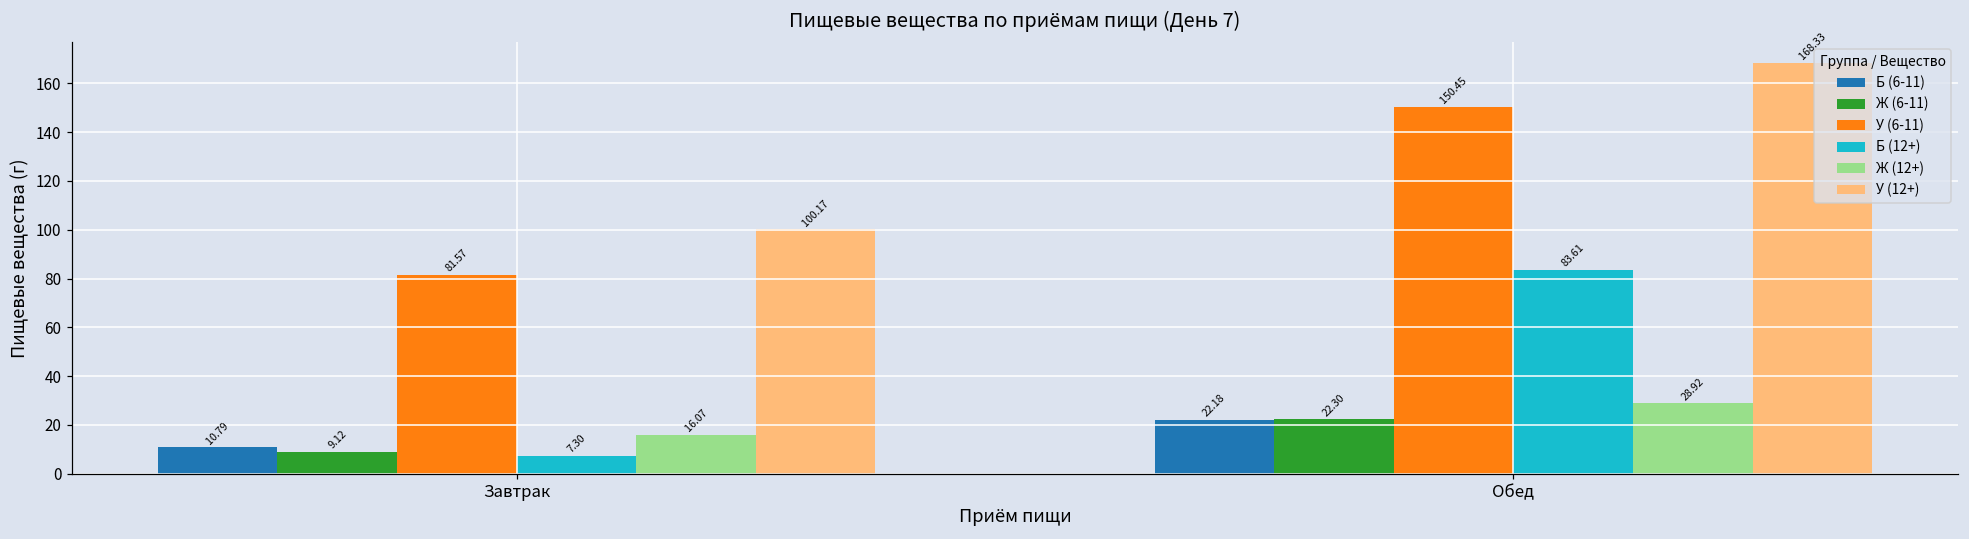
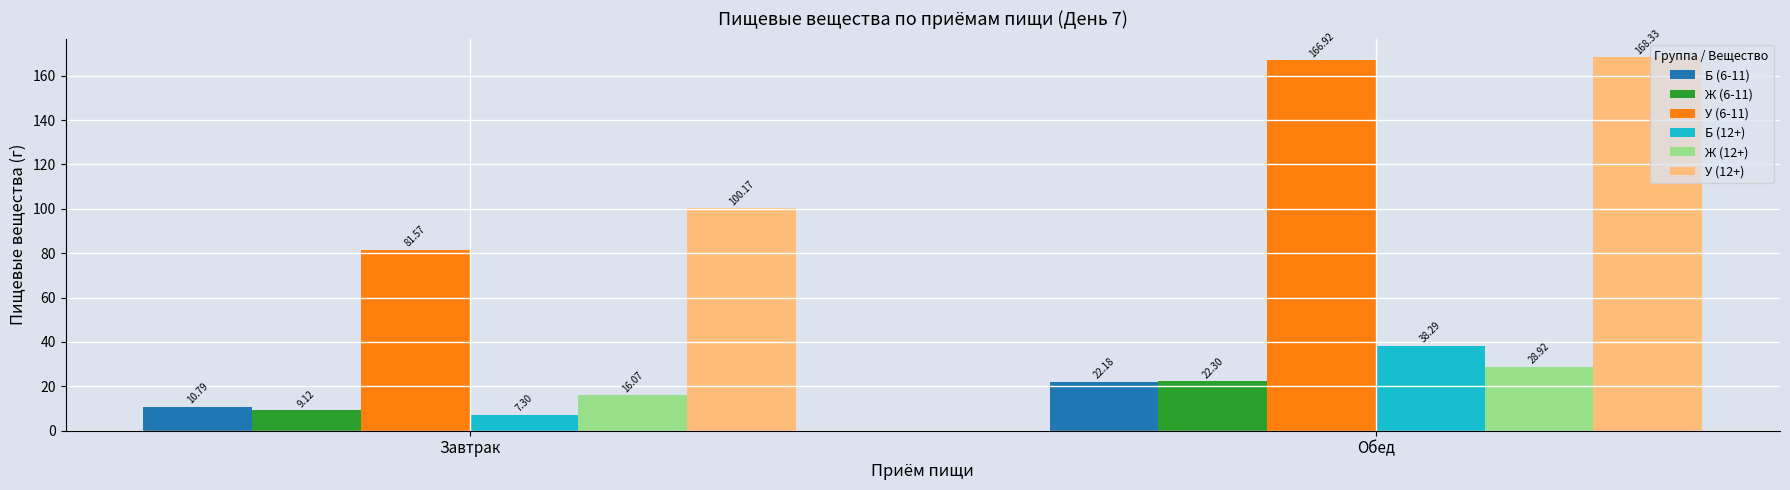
У (6-11), Обед: 150.45 -> 166.92
Б (12+), Обед: 83.61 -> 38.29
